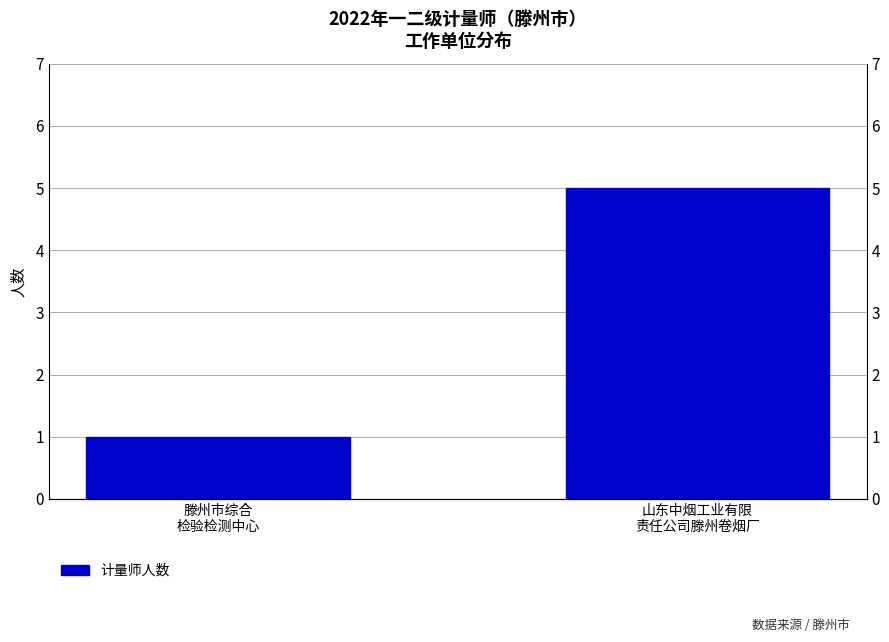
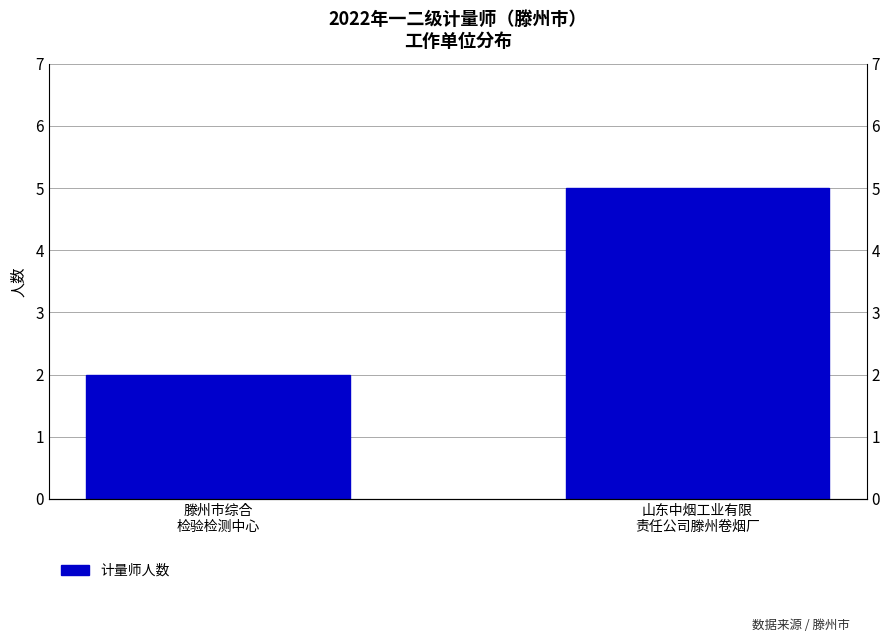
滕州市综合 检验检测中心: 1 -> 2
